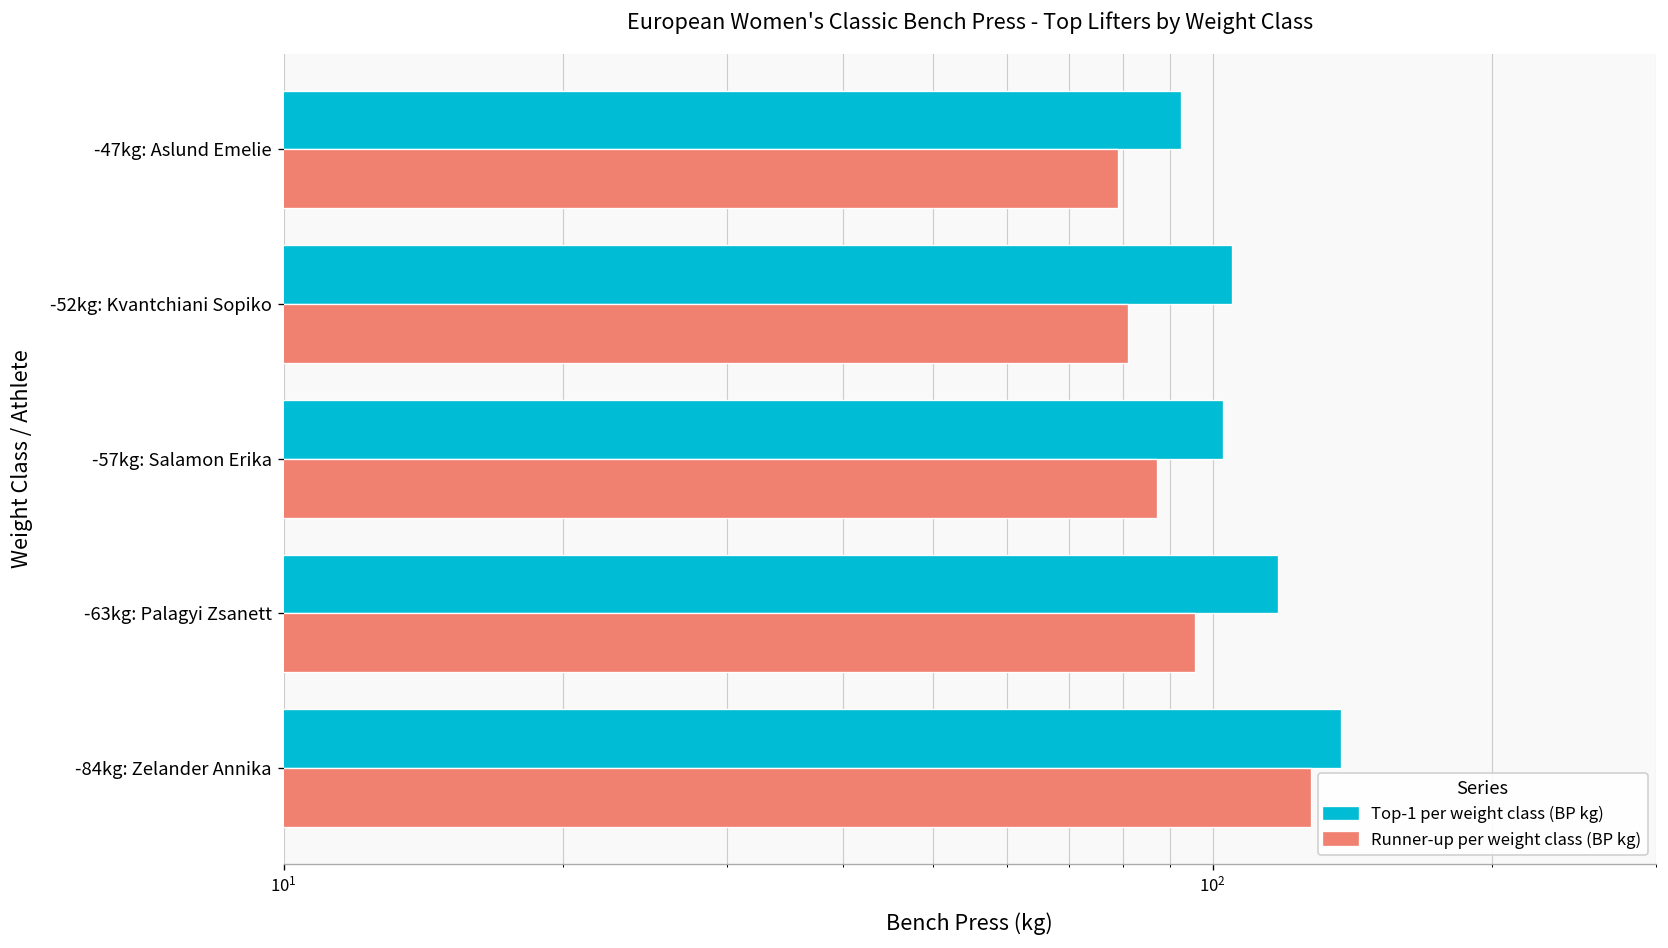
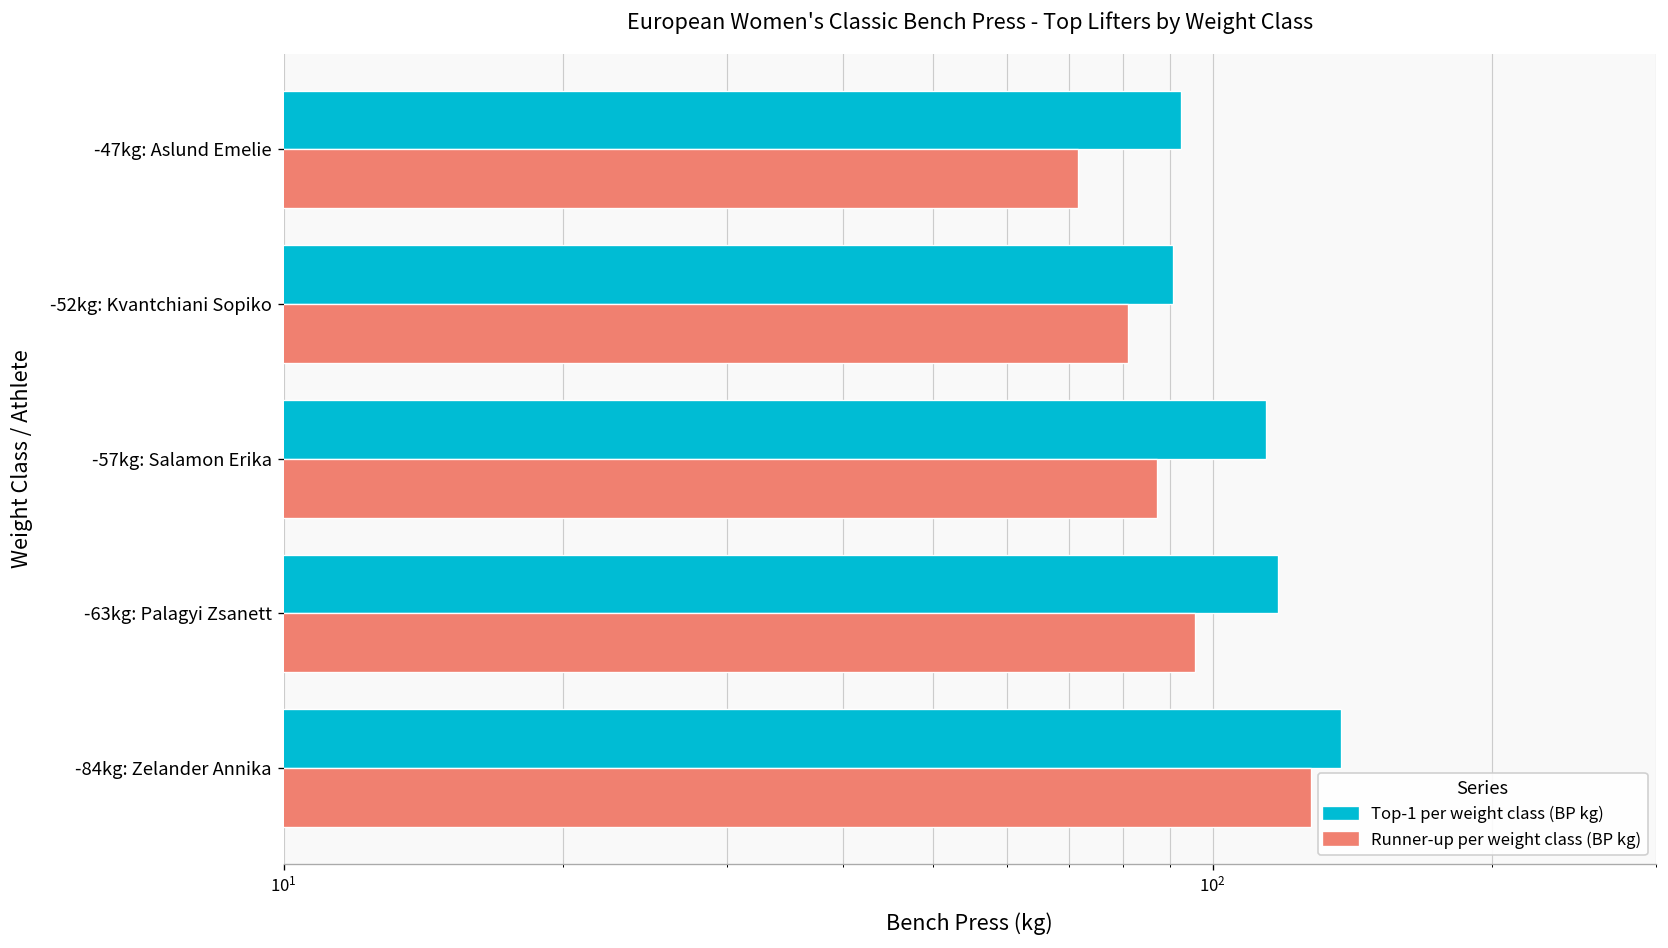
Runner-up per weight class (BP kg), -47kg: Aslund Emelie: 79 -> 72
Top-1 per weight class (BP kg), -52kg: Kvantchiani Sopiko: 105 -> 91
Top-1 per weight class (BP kg), -57kg: Salamon Erika: 103 -> 114
